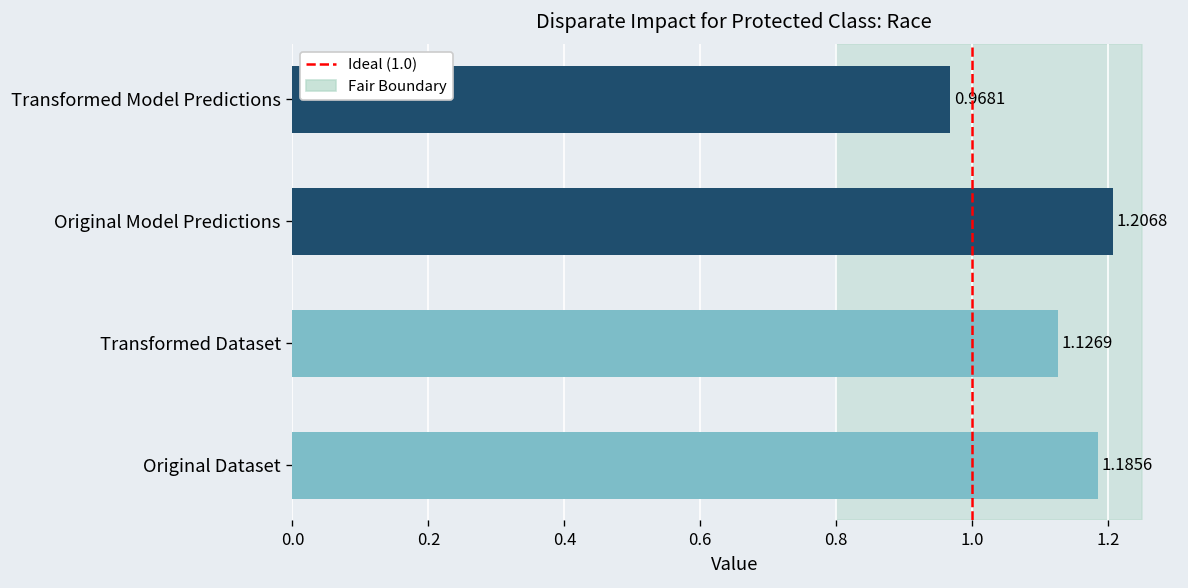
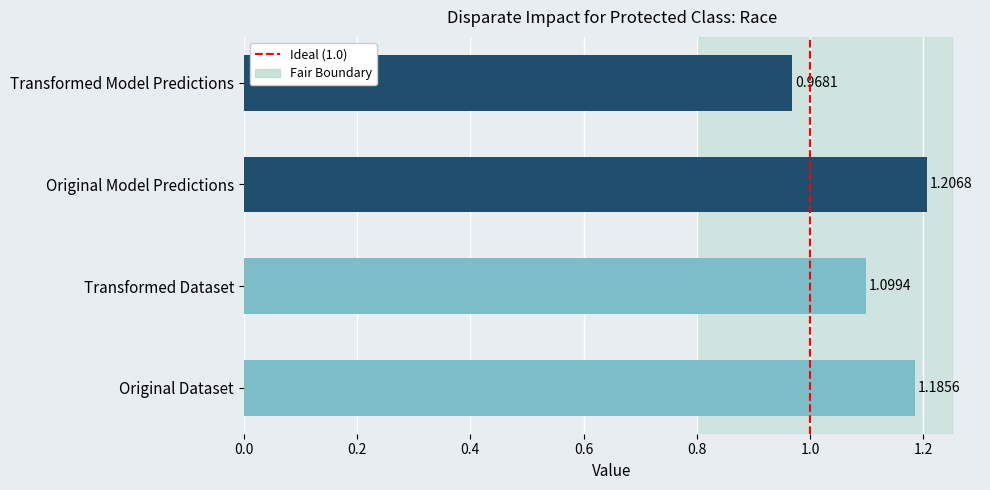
Transformed Dataset: 1.1269 -> 1.0994
